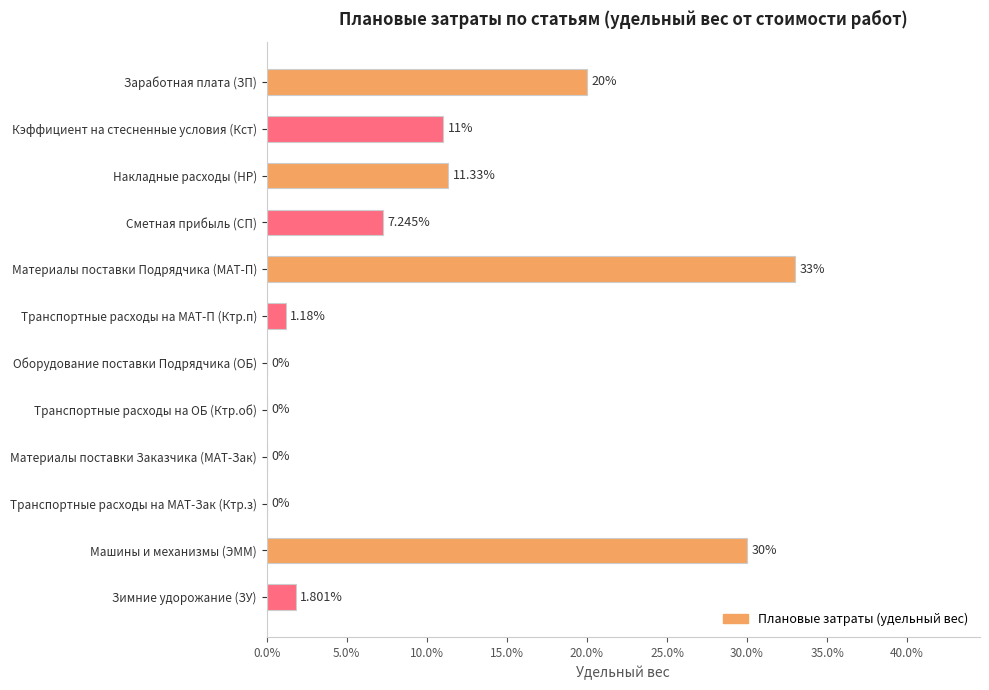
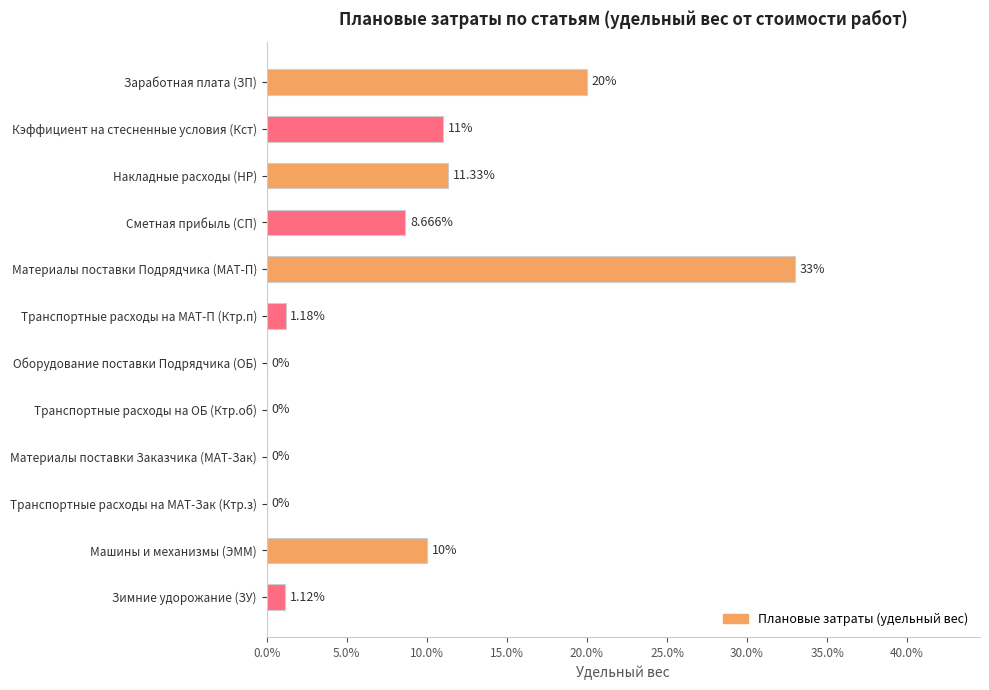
Сметная прибыль (СП): 7.245% -> 8.666%
Машины и механизмы (ЭММ): 30% -> 10%
Зимние удорожание (ЗУ): 1.801% -> 1.12%
